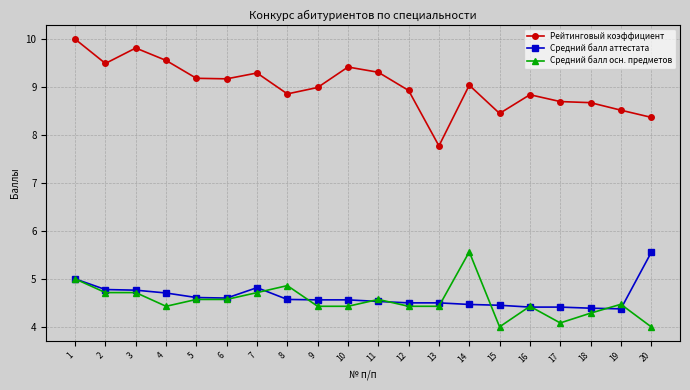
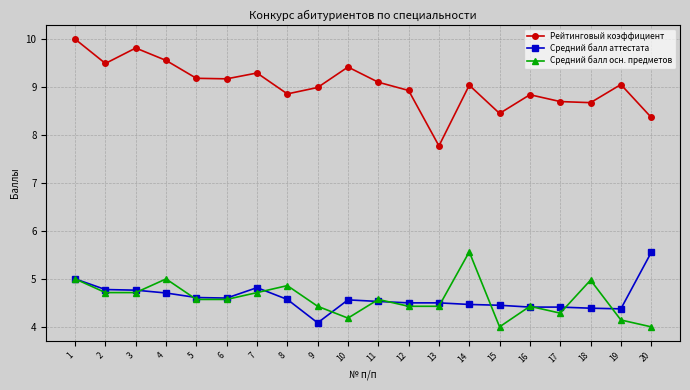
Средний балл осн. предметов, 4: 4.4 -> 5.0
Средний балл аттестата, 9: 4.6 -> 4.1
Средний балл осн. предметов, 10: 4.4 -> 4.2
Рейтинговый коэффициент, 11: 9.3 -> 9.1
Средний балл осн. предметов, 17: 4.1 -> 4.3
Средний балл осн. предметов, 18: 4.3 -> 5.0
Рейтинговый коэффициент, 19: 8.5 -> 9.1
Средний балл осн. предметов, 19: 4.5 -> 4.1
